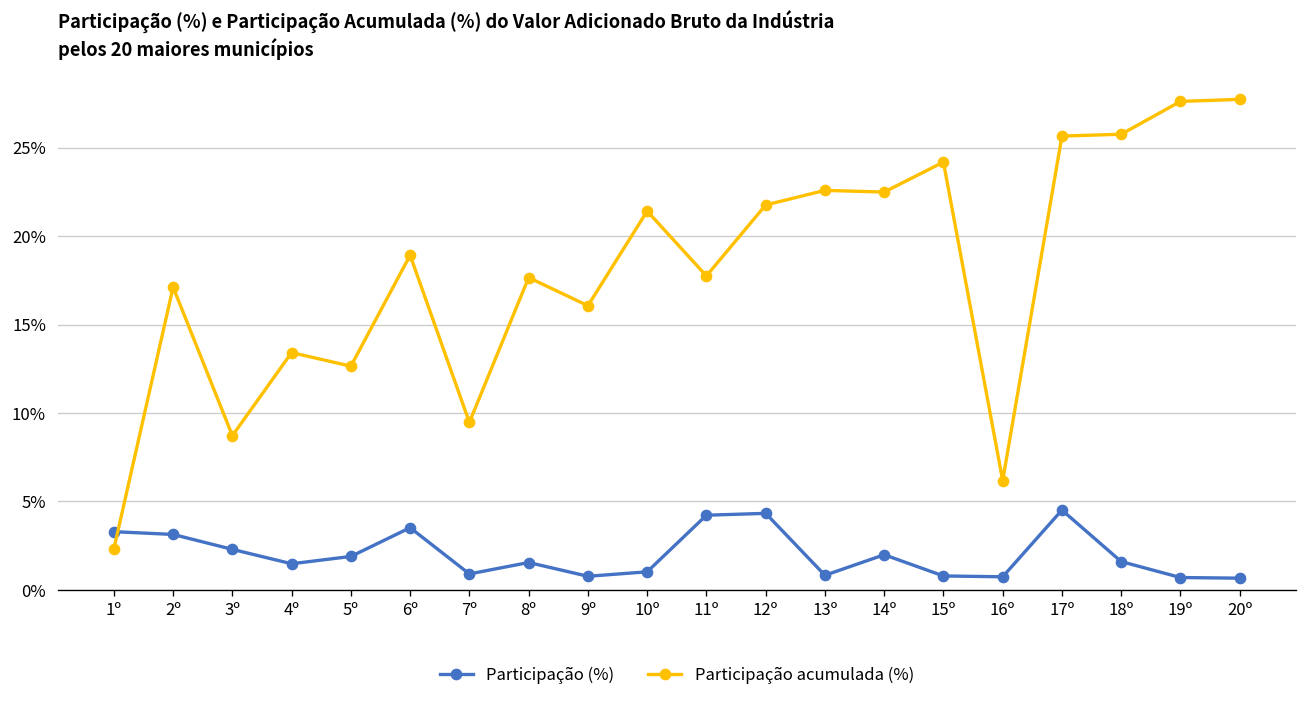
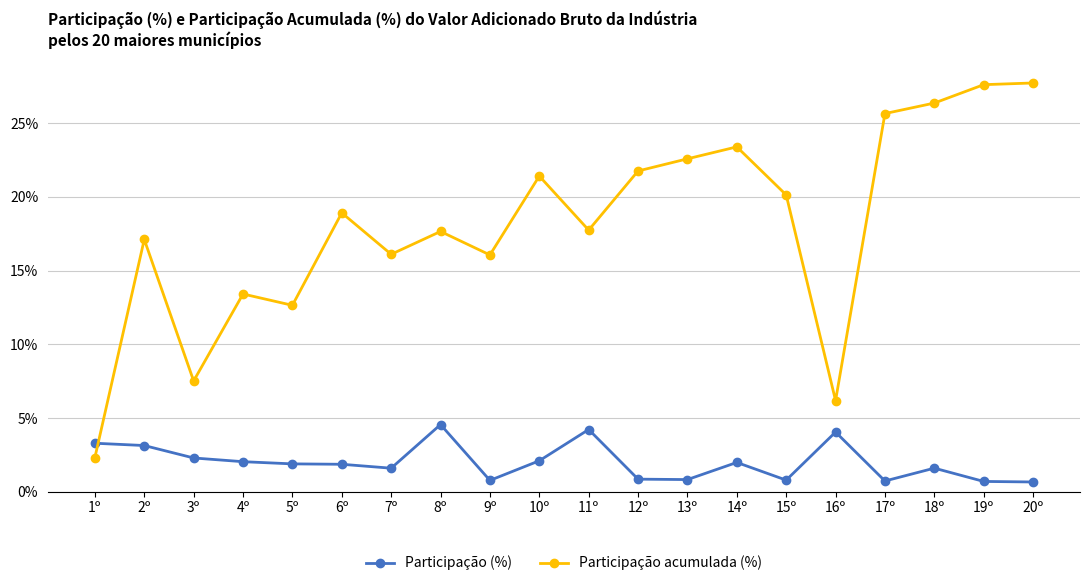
Participação acumulada (%), 3º: 8.7% -> 7.5%
Participação (%), 4º: 1.5% -> 2.0%
Participação (%), 6º: 3.5% -> 1.9%
Participação (%), 7º: 0.9% -> 1.6%
Participação acumulada (%), 7º: 9.5% -> 16.1%
Participação (%), 8º: 1.5% -> 4.6%
Participação (%), 10º: 1.0% -> 2.1%
Participação (%), 12º: 4.3% -> 0.9%
Participação acumulada (%), 14º: 22.5% -> 23.4%
Participação acumulada (%), 15º: 24.2% -> 20.1%
Participação (%), 16º: 0.7% -> 4.0%
Participação (%), 17º: 4.5% -> 0.7%
Participação acumulada (%), 18º: 25.8% -> 26.4%
